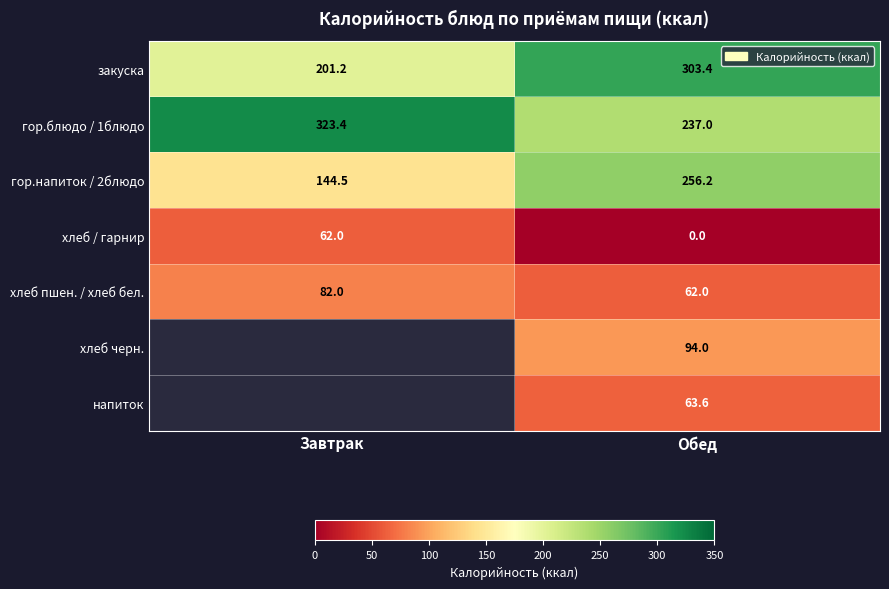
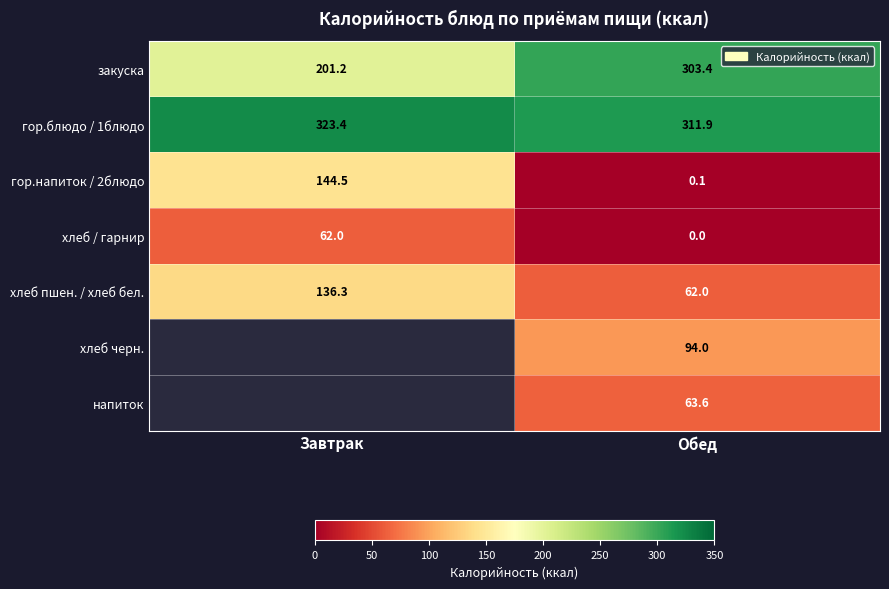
гор.блюдо / 1блюдо, Обед: 237.0 -> 311.9
гор.напиток / 2блюдо, Обед: 256.2 -> 0.1
хлеб пшен. / хлеб бел., Завтрак: 82.0 -> 136.3
